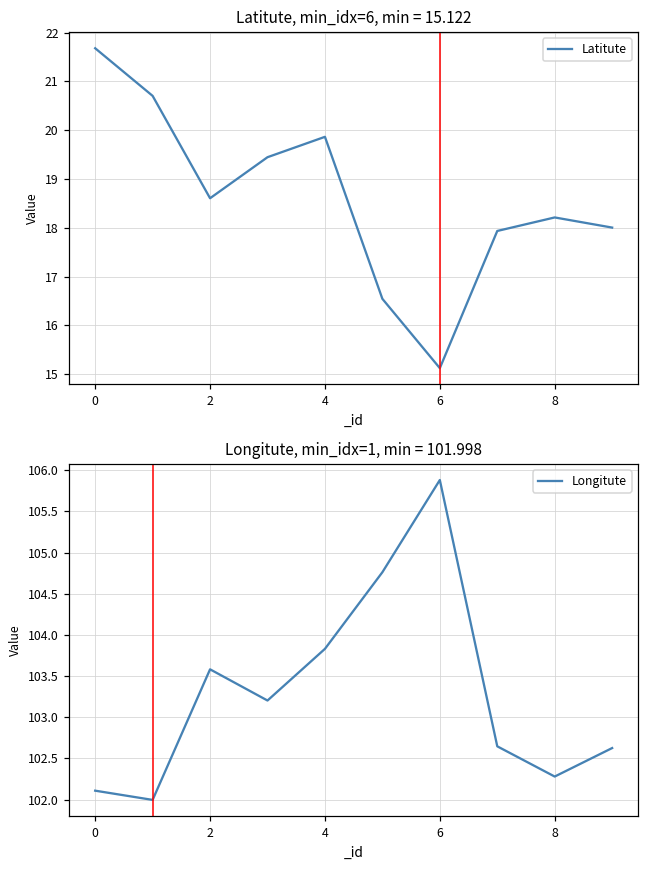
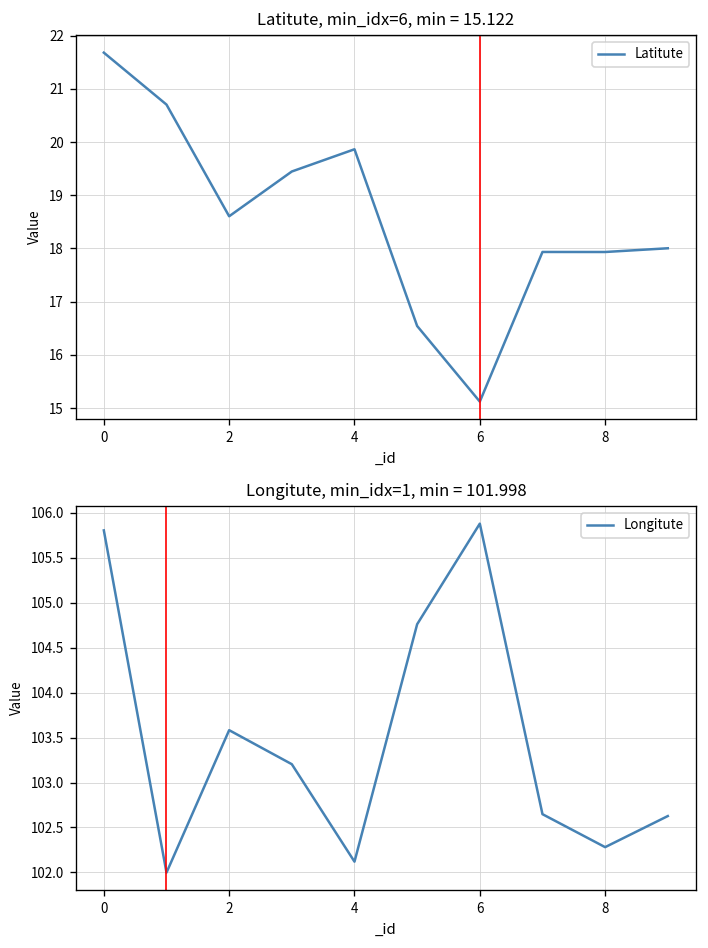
Latitute, min_idx=6, min = 15.122, 8: 18.2 -> 17.9
Longitute, min_idx=1, min = 101.998, 0: 102.1 -> 105.8
Longitute, min_idx=1, min = 101.998, 4: 103.8 -> 102.1
